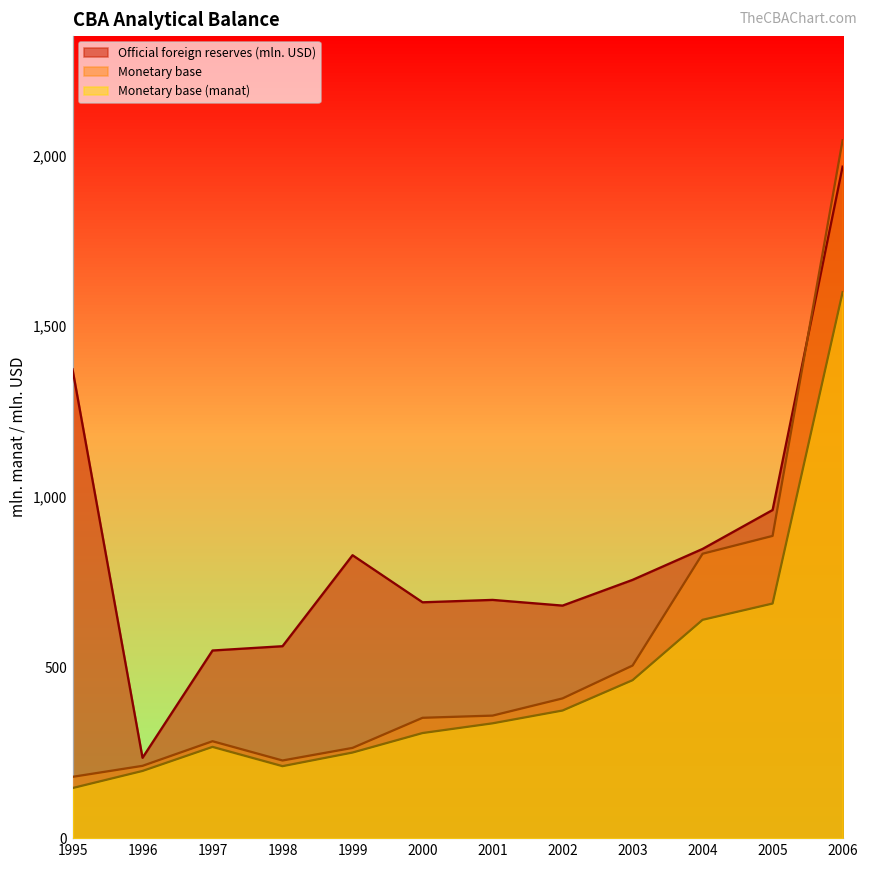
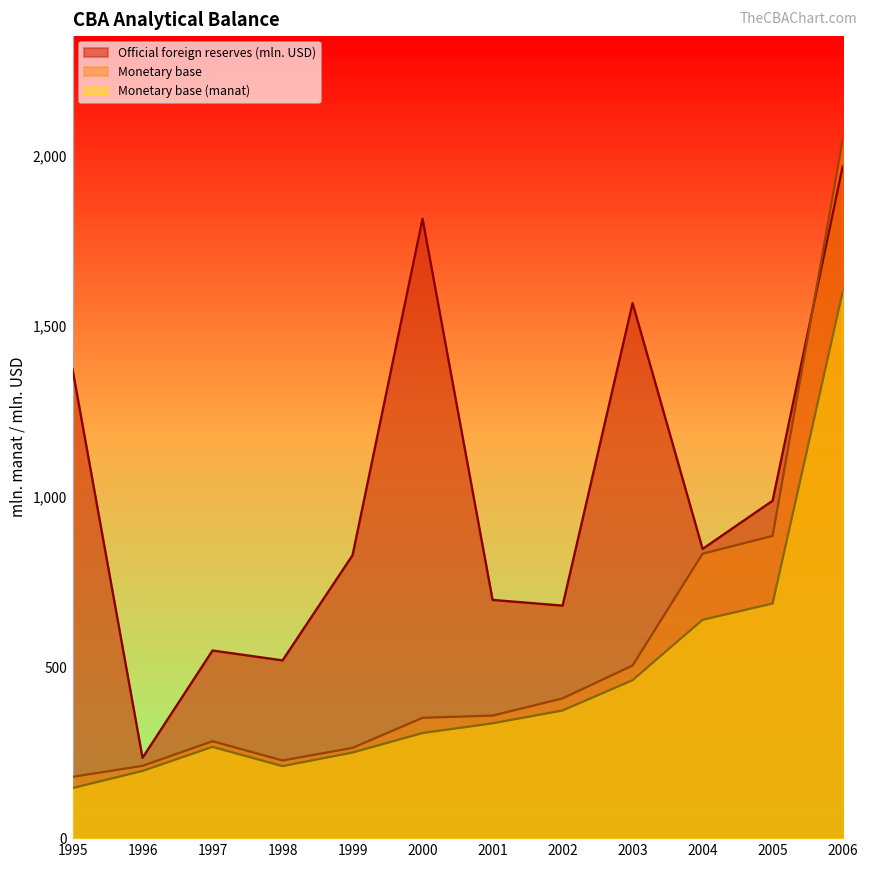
Official foreign reserves (mln. USD), 1998: 560 -> 520
Official foreign reserves (mln. USD), 2000: 690 -> 1,810
Official foreign reserves (mln. USD), 2003: 760 -> 1,570
Official foreign reserves (mln. USD), 2005: 960 -> 990
